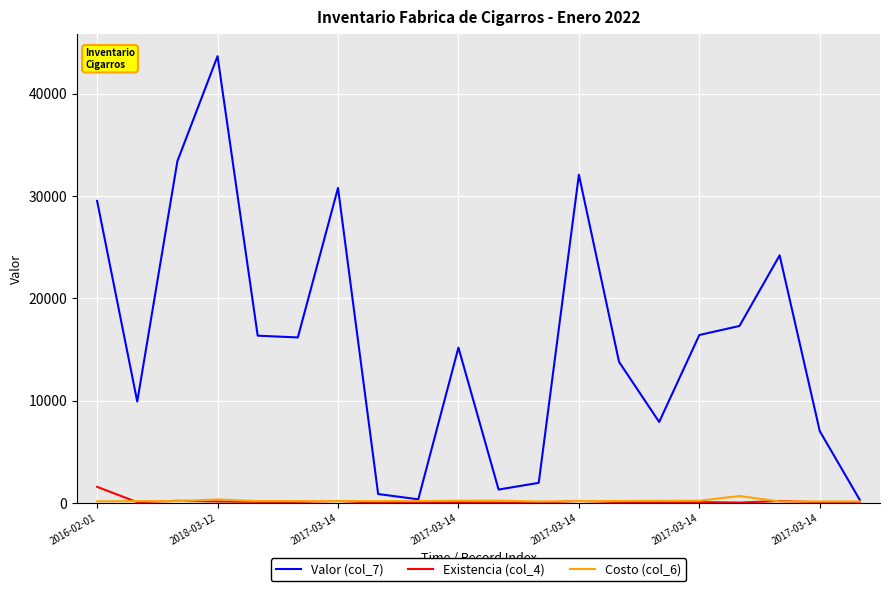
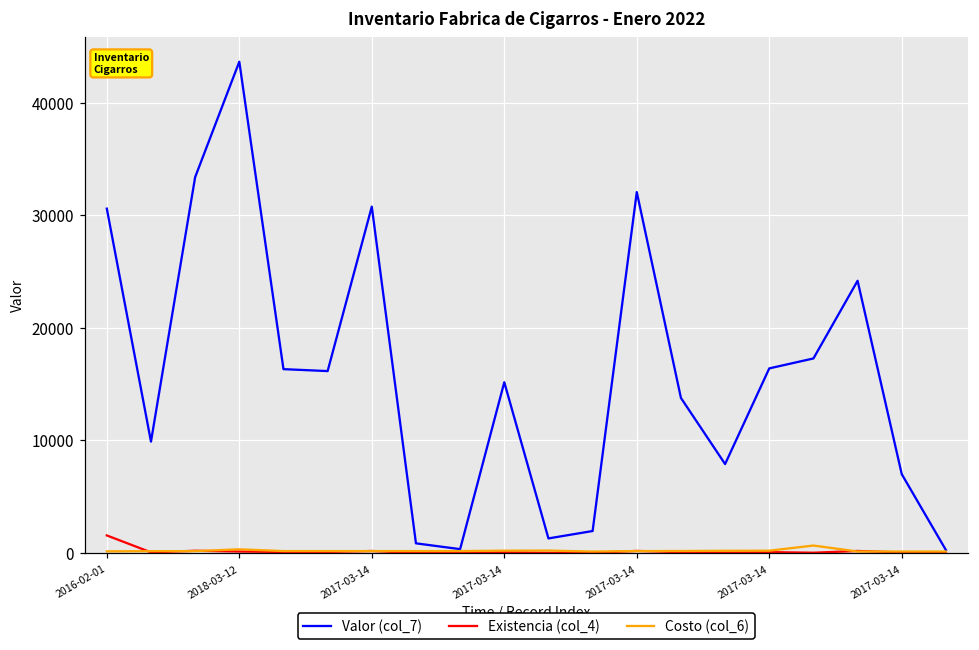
Valor (col_7), 2016-02-01: 29500 -> 30600
